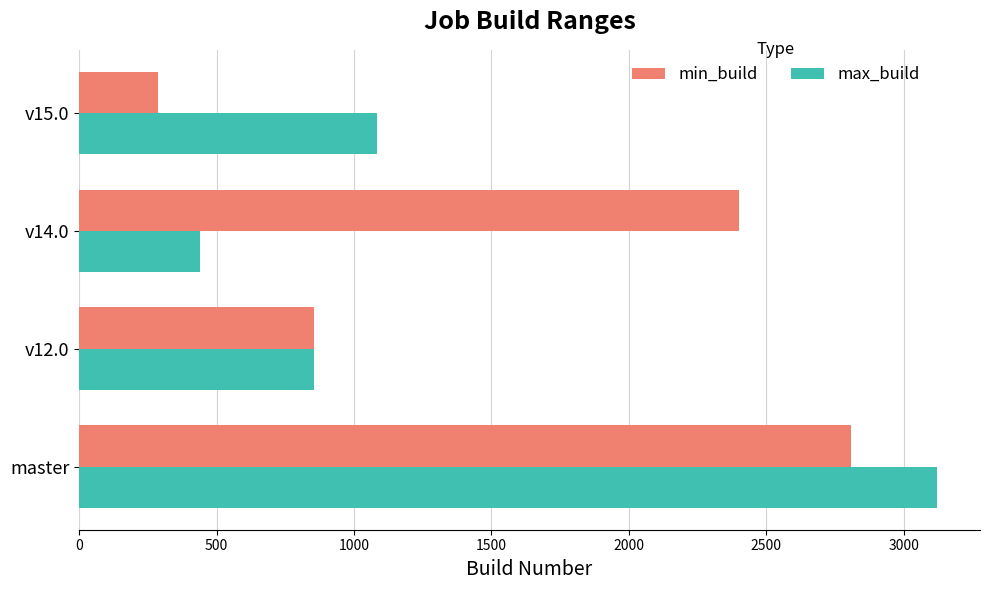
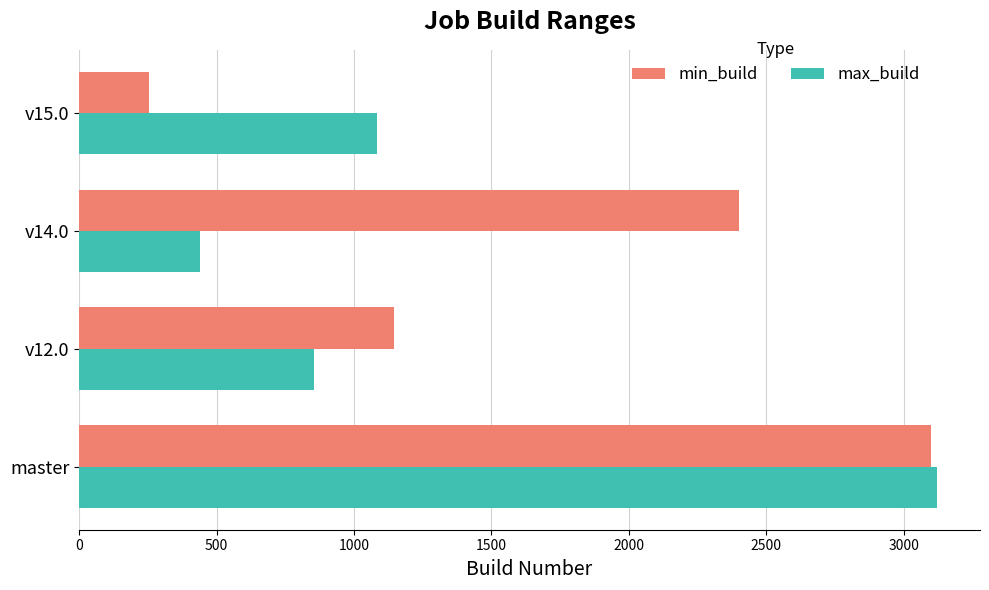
min_build, v15.0: 290 -> 250
min_build, v12.0: 850 -> 1140
min_build, master: 2810 -> 3100
